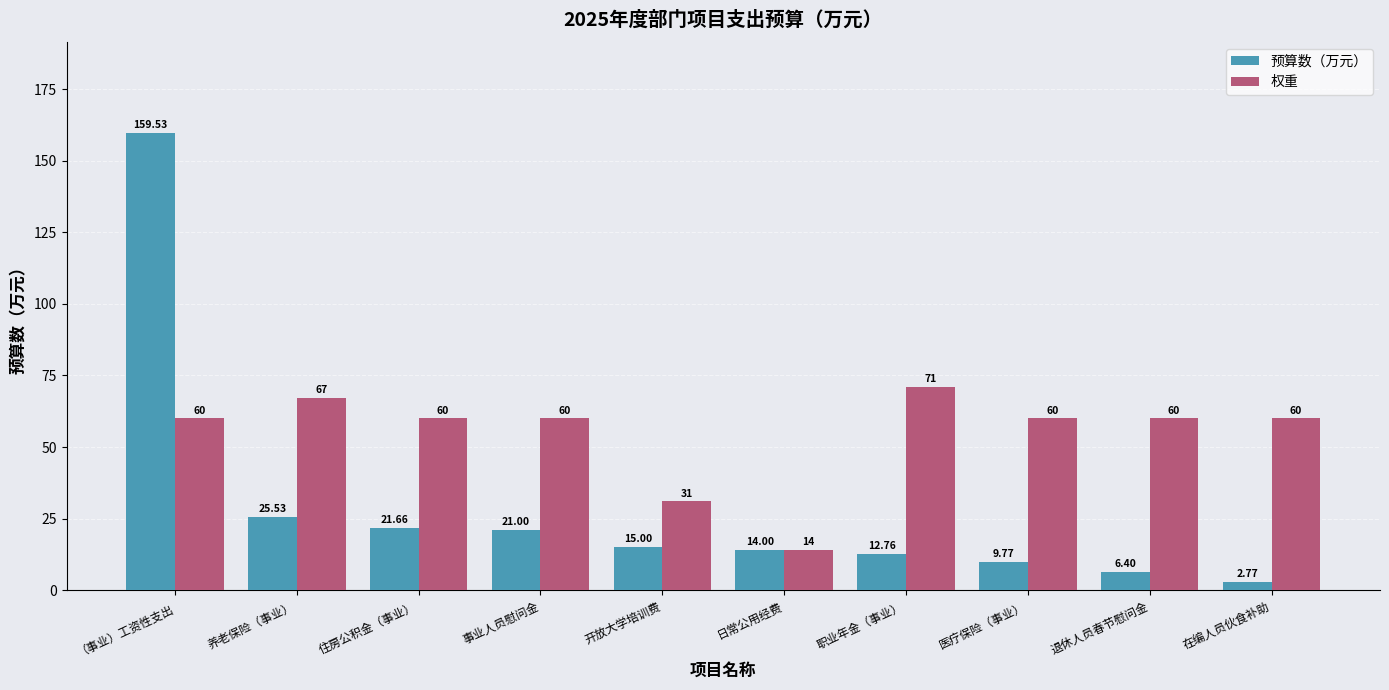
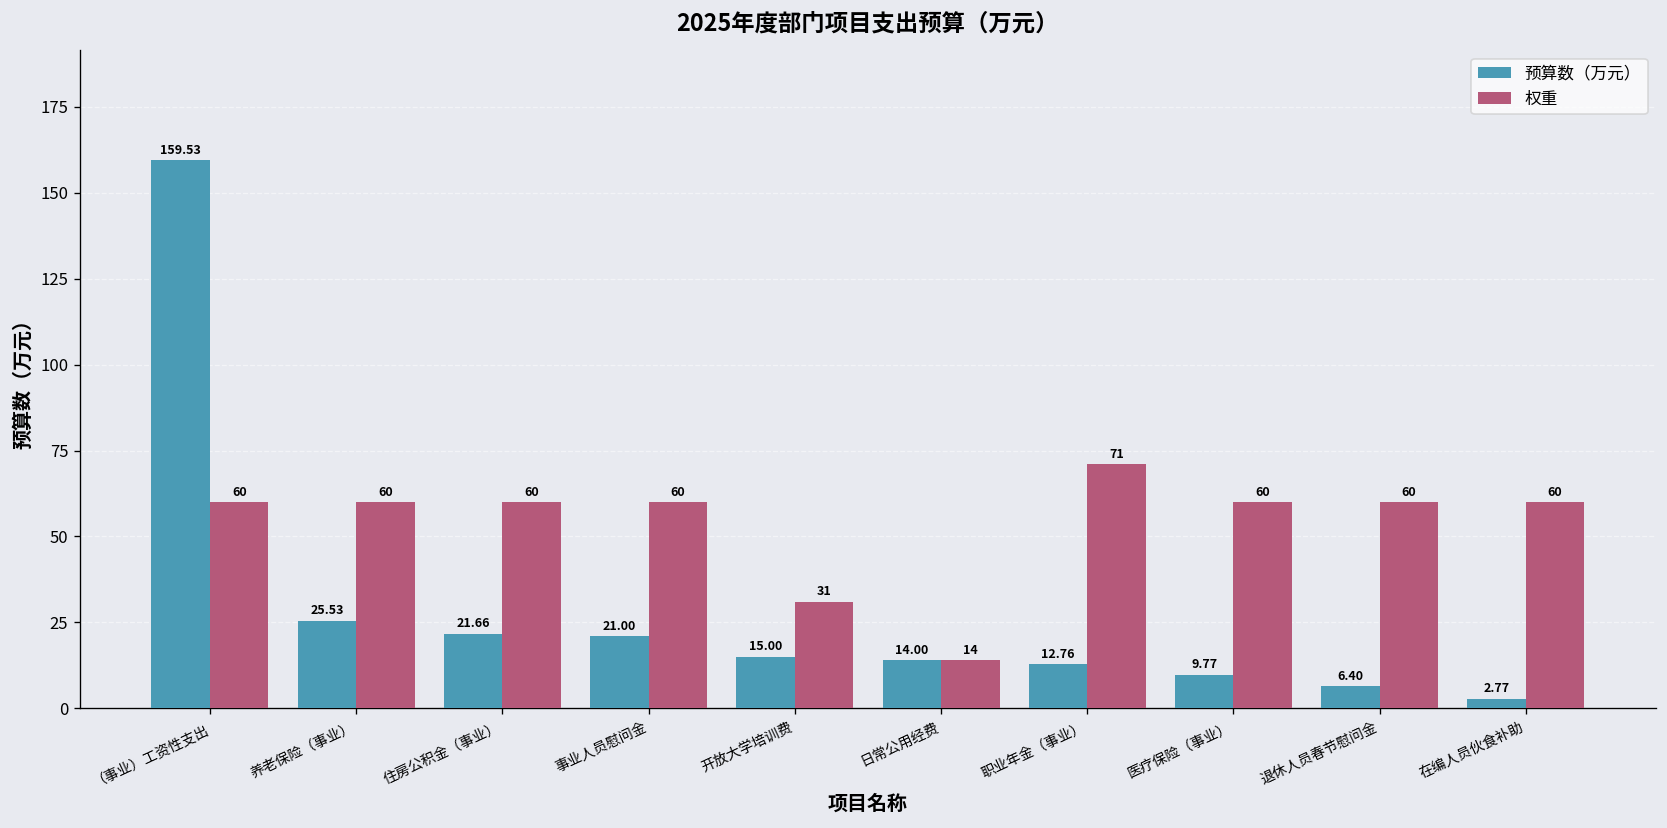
权重, 养老保险（事业）: 67 -> 60
